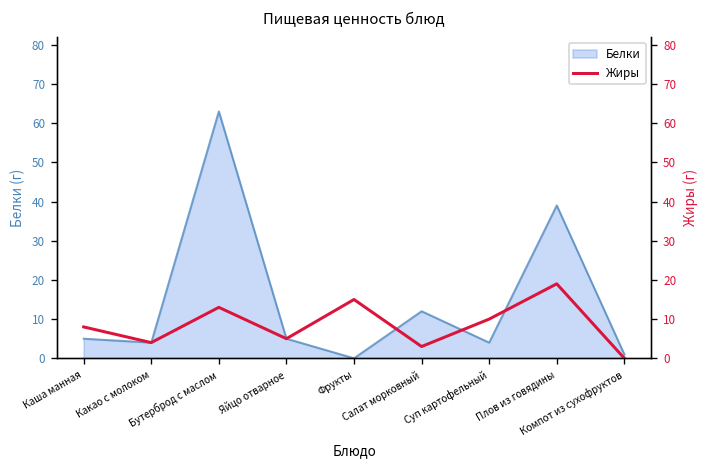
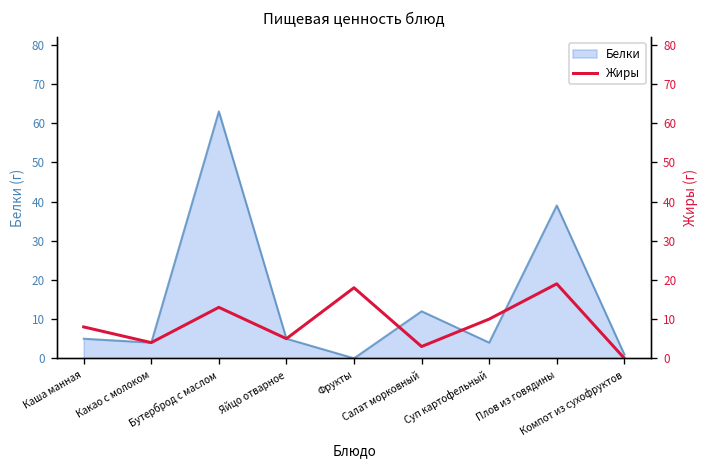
Жиры, Фрукты: 15 -> 18
